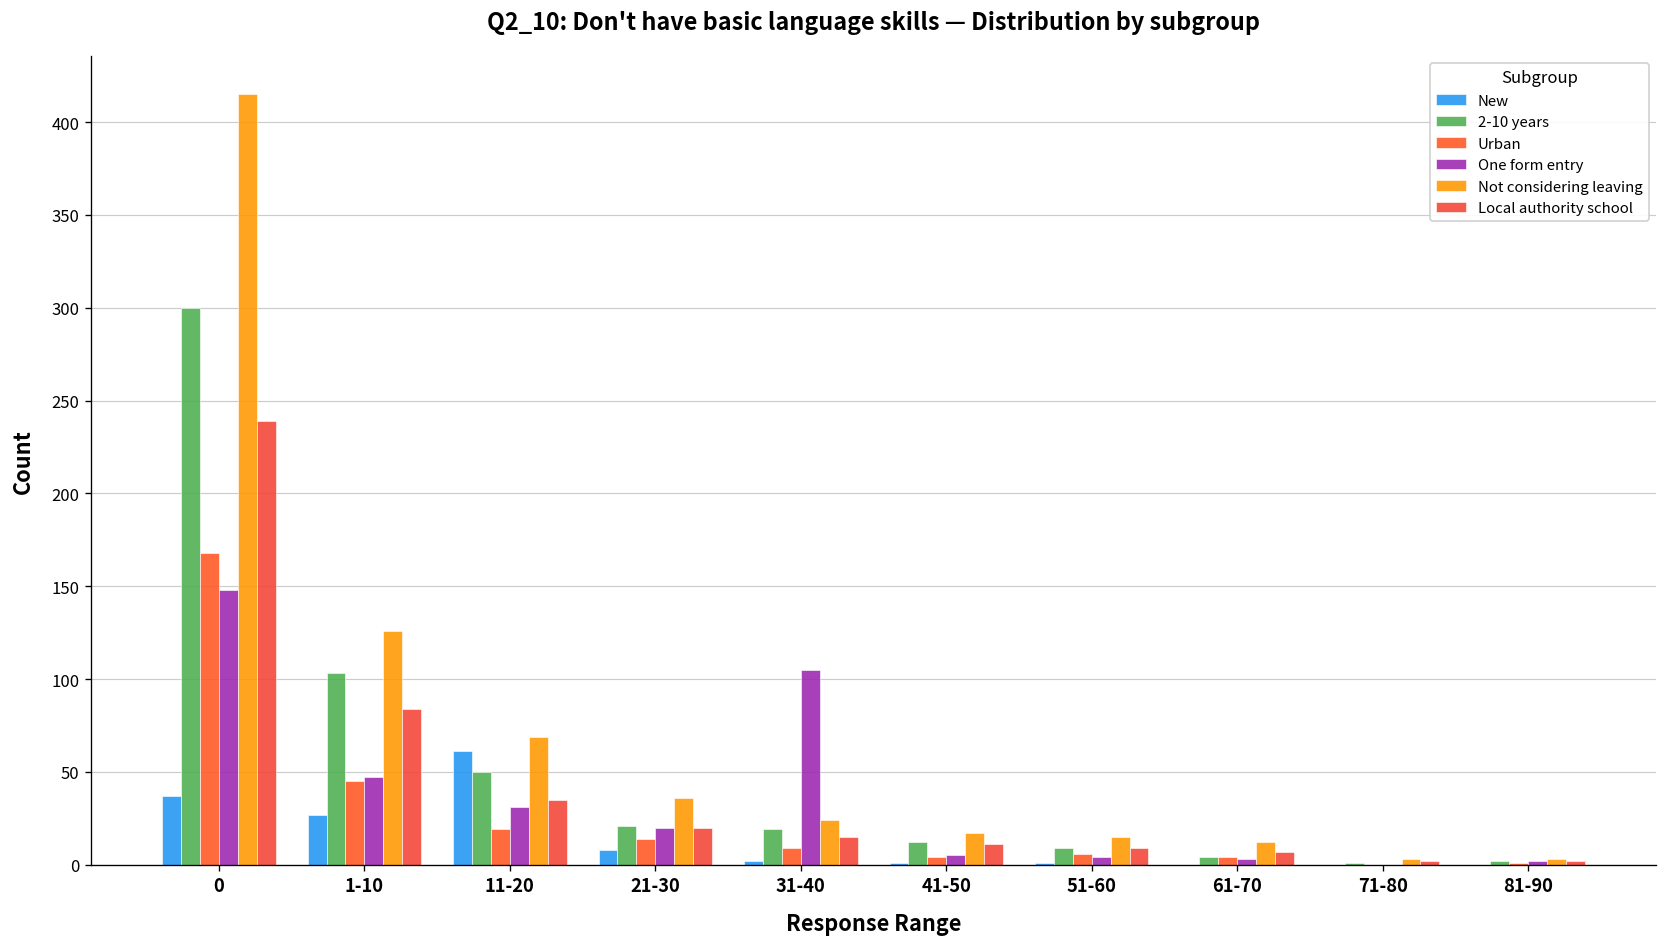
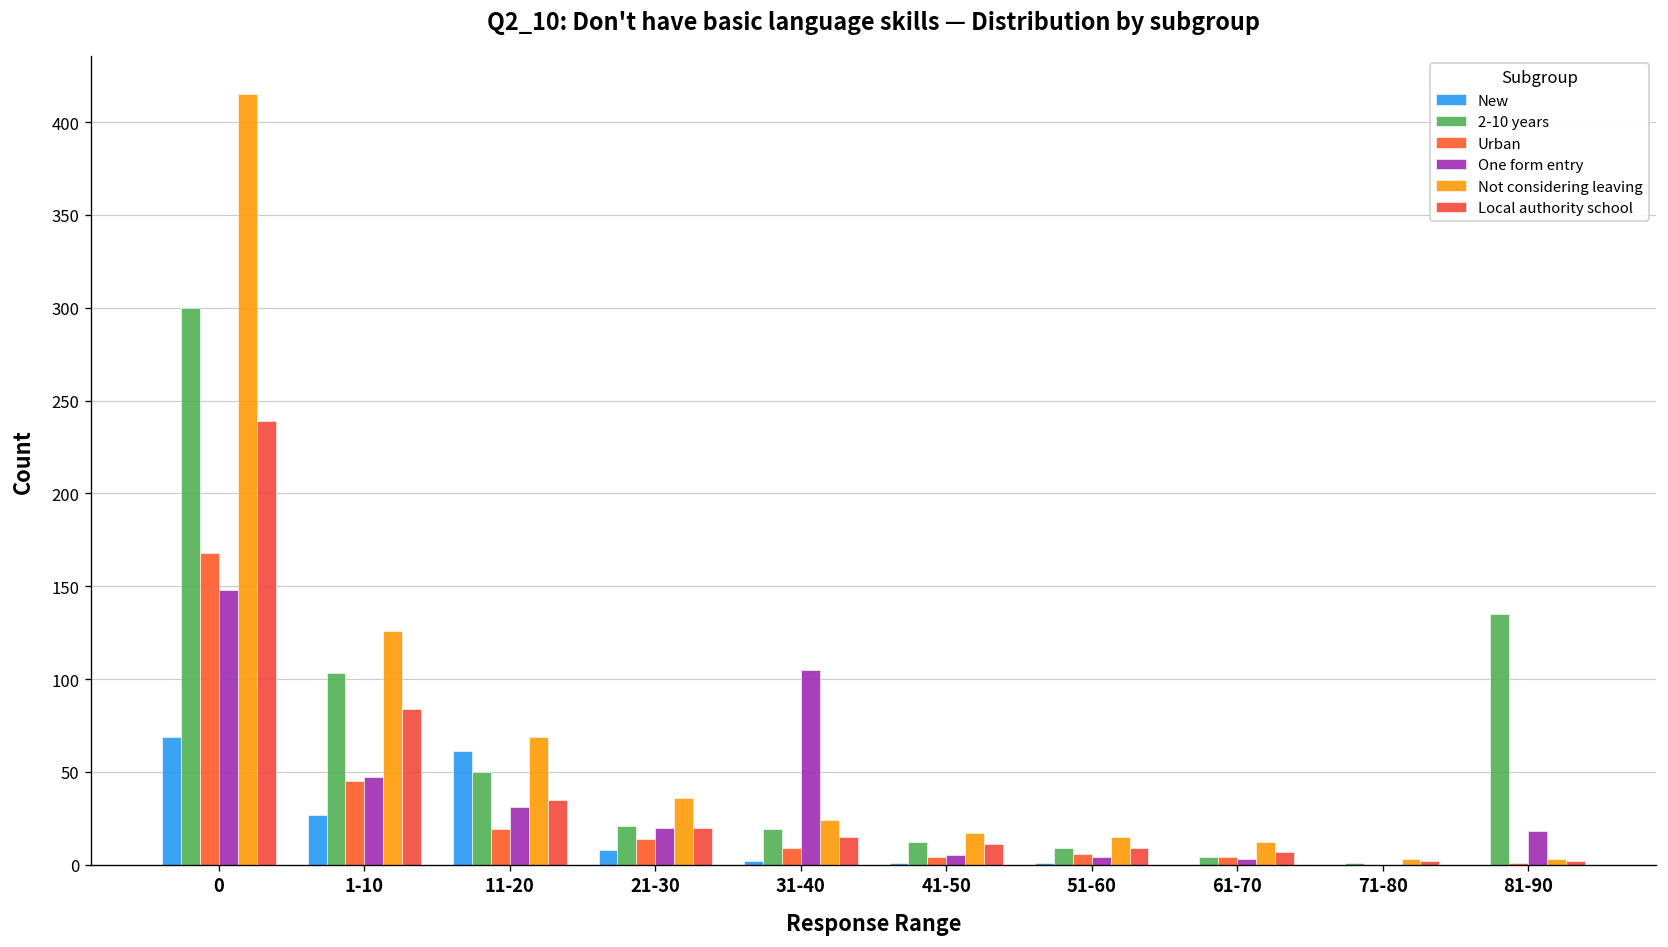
New, 0: 37 -> 69
2-10 years, 81-90: 2 -> 135
One form entry, 81-90: 2 -> 18
